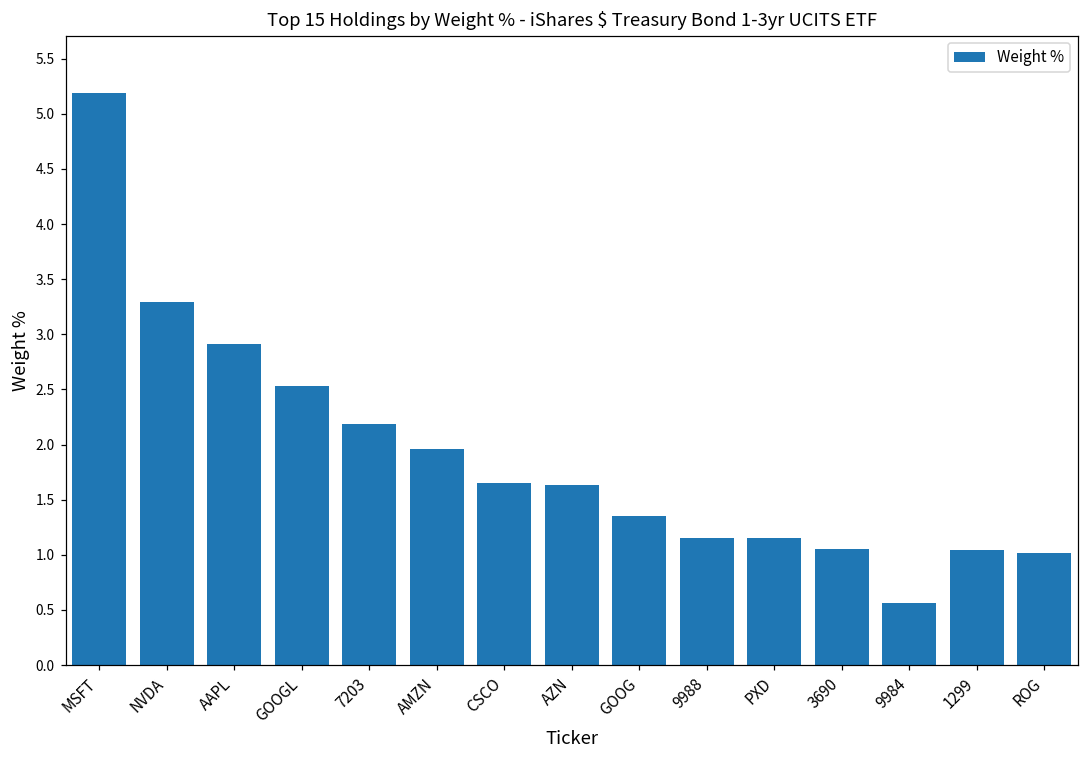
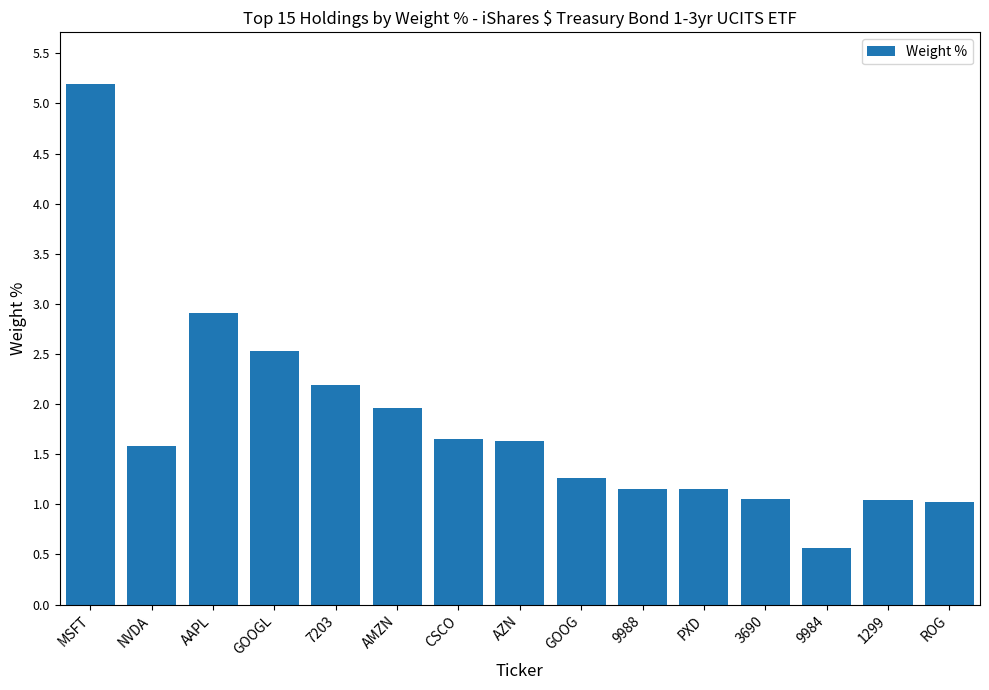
NVDA: 3.29 -> 1.58
GOOG: 1.35 -> 1.26
